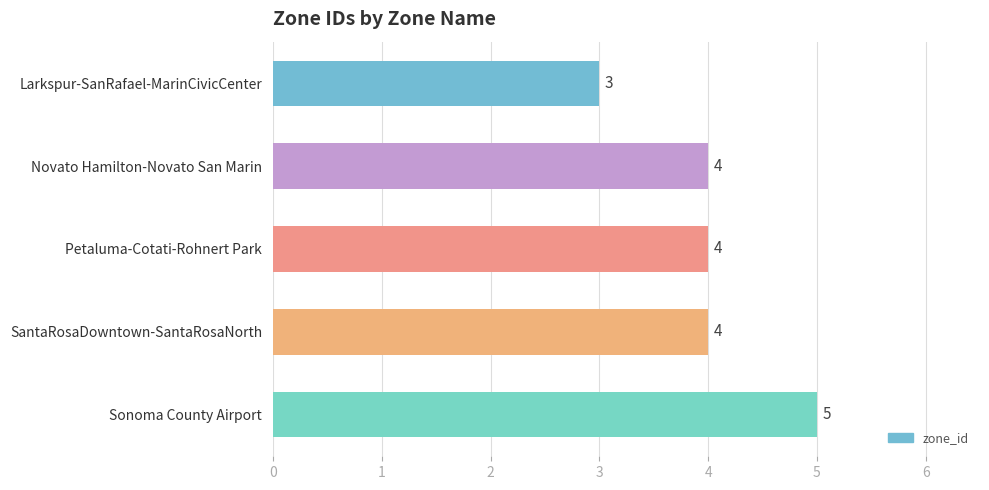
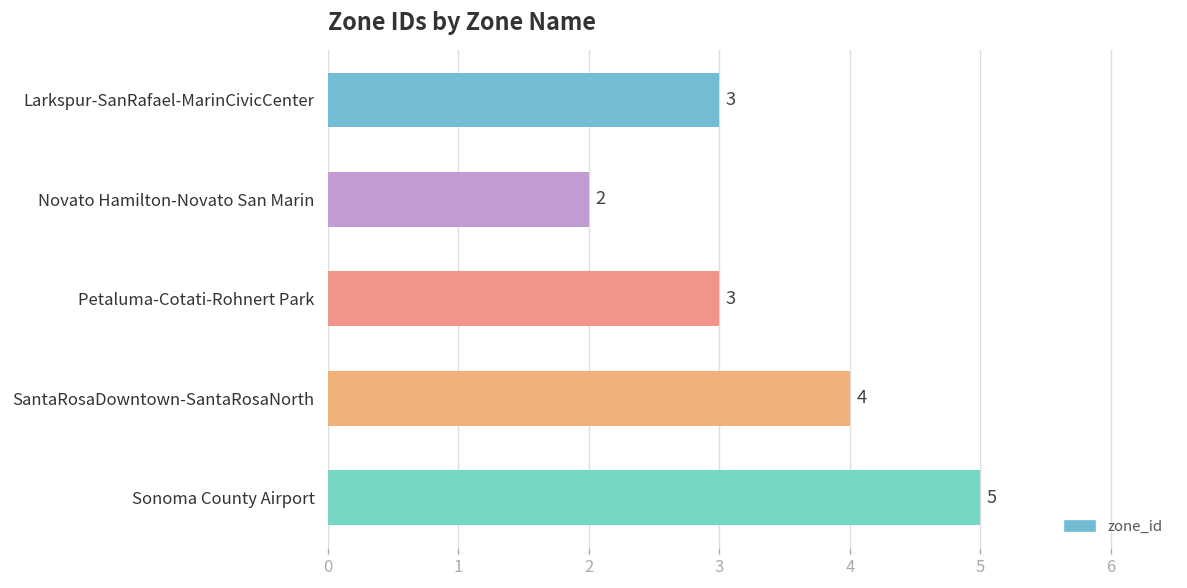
Novato Hamilton-Novato San Marin: 4 -> 2
Petaluma-Cotati-Rohnert Park: 4 -> 3
